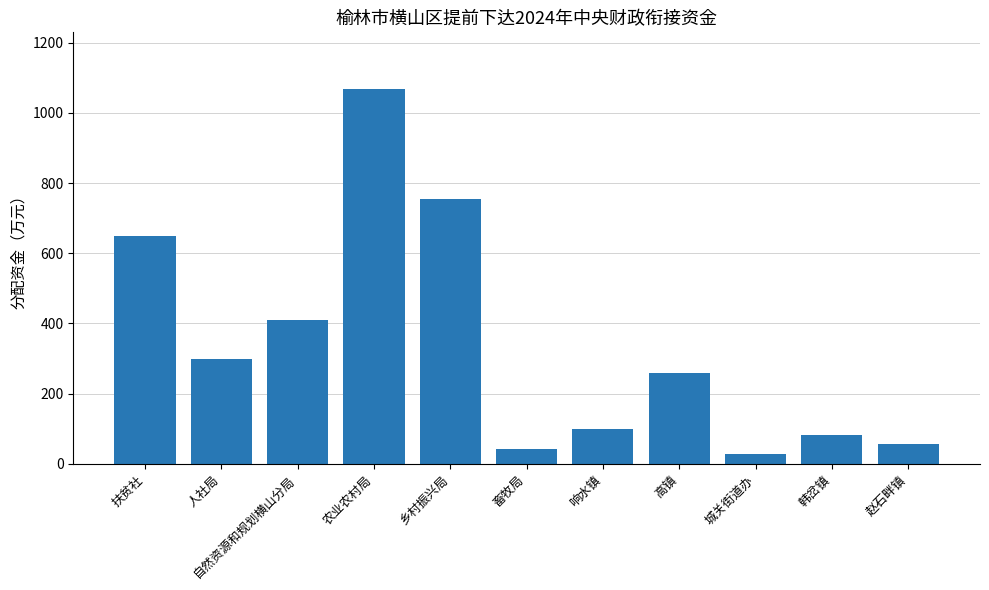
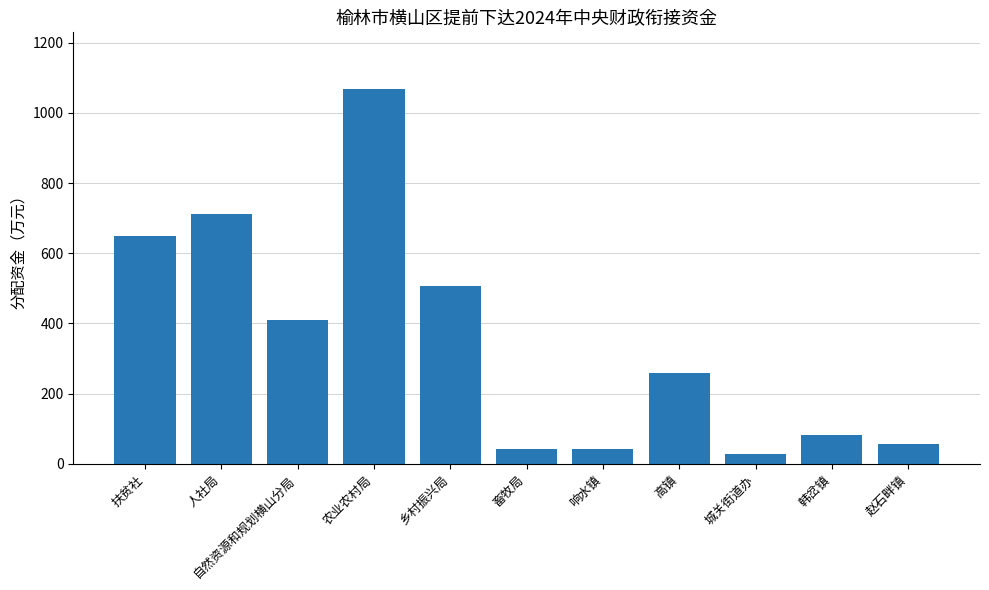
人社局: 300 -> 710
乡村振兴局: 750 -> 510
响水镇: 100 -> 40
